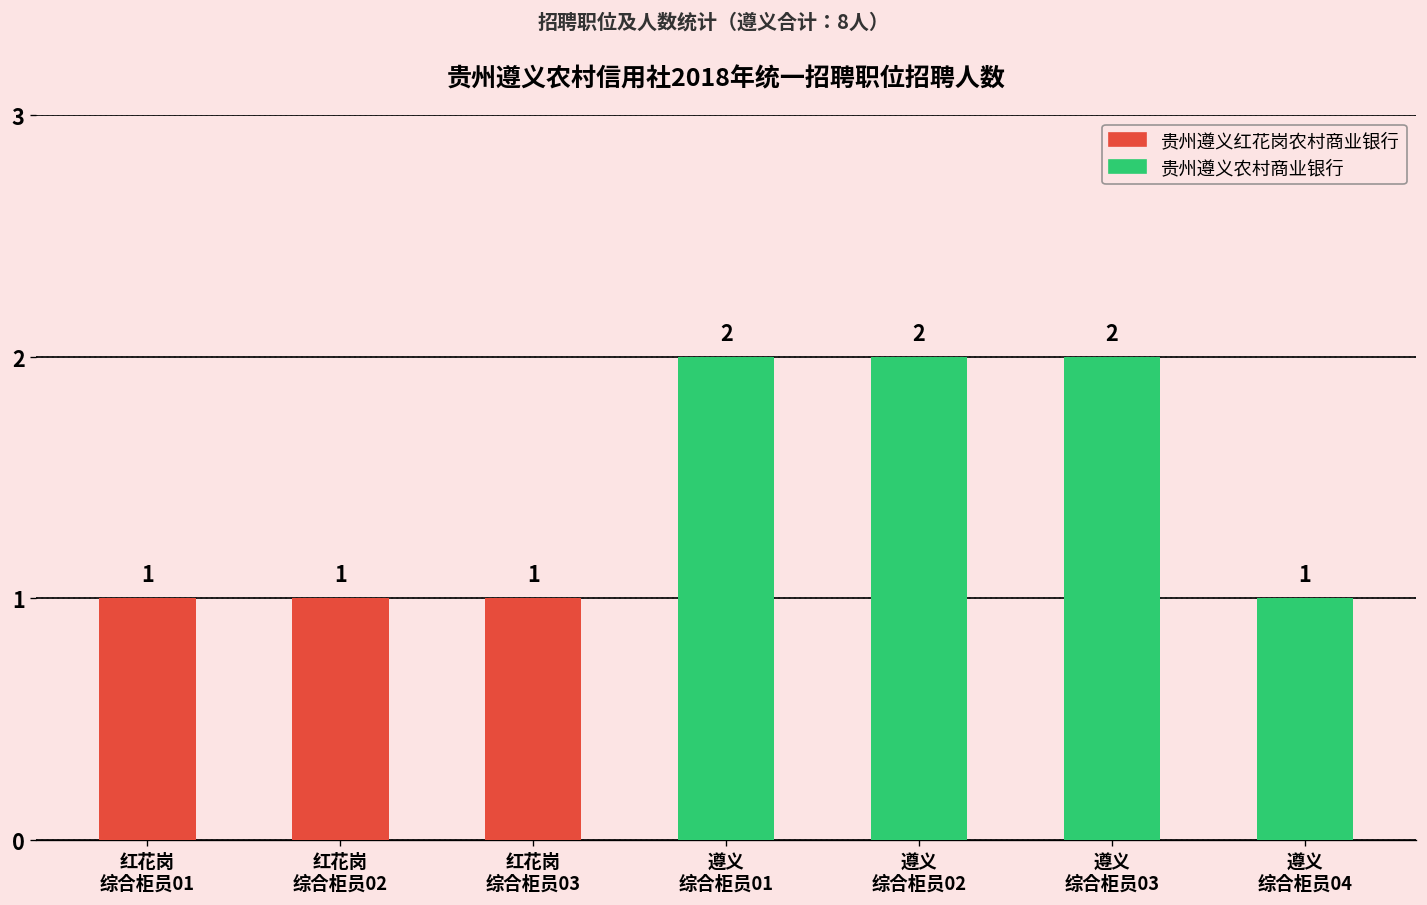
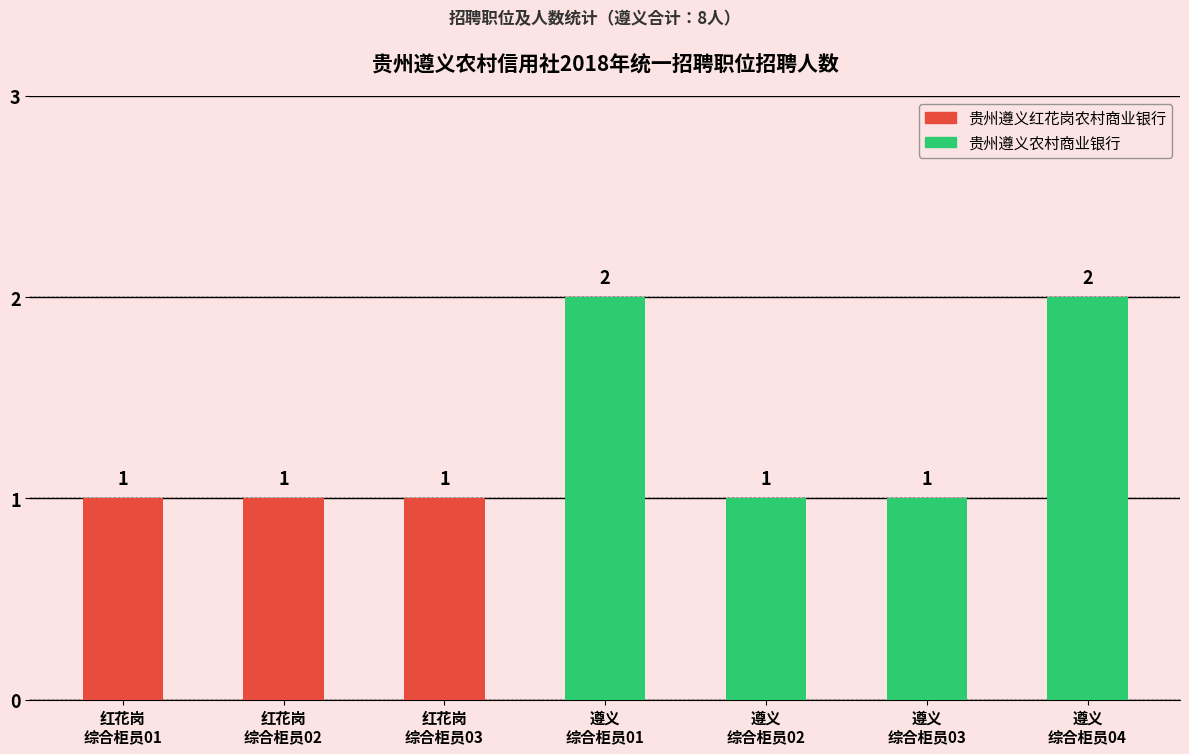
贵州遵义农村商业银行, 遵义 综合柜员02: 2 -> 1
贵州遵义农村商业银行, 遵义 综合柜员03: 2 -> 1
贵州遵义农村商业银行, 遵义 综合柜员04: 1 -> 2
